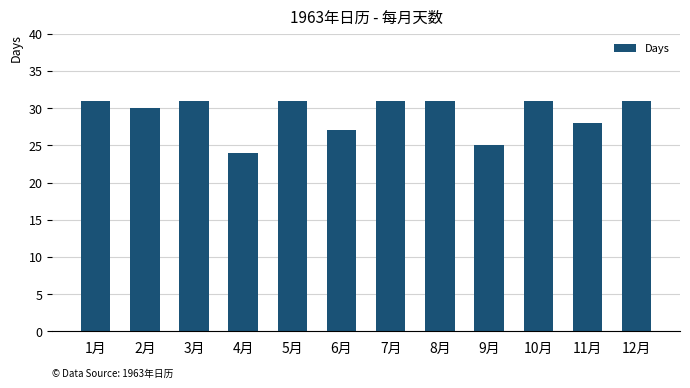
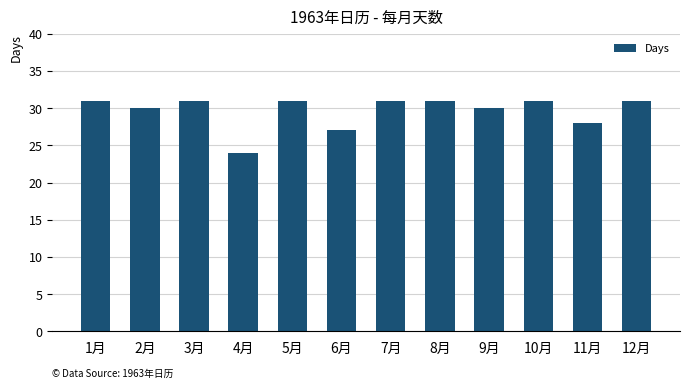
9月: 25 -> 30
